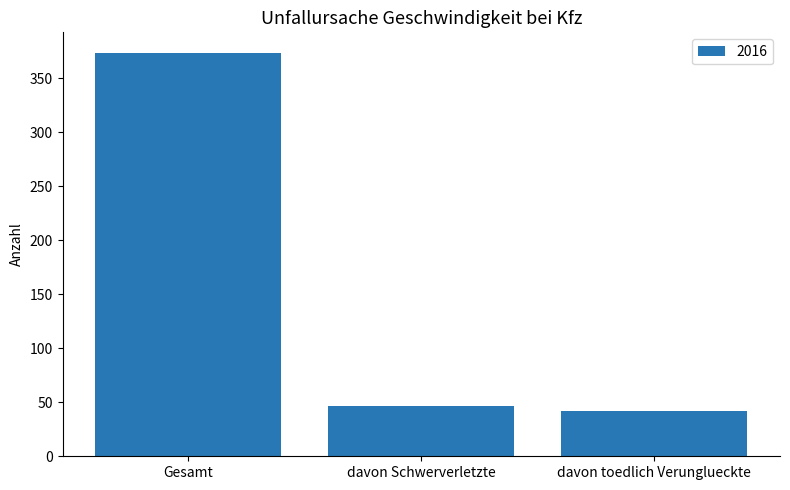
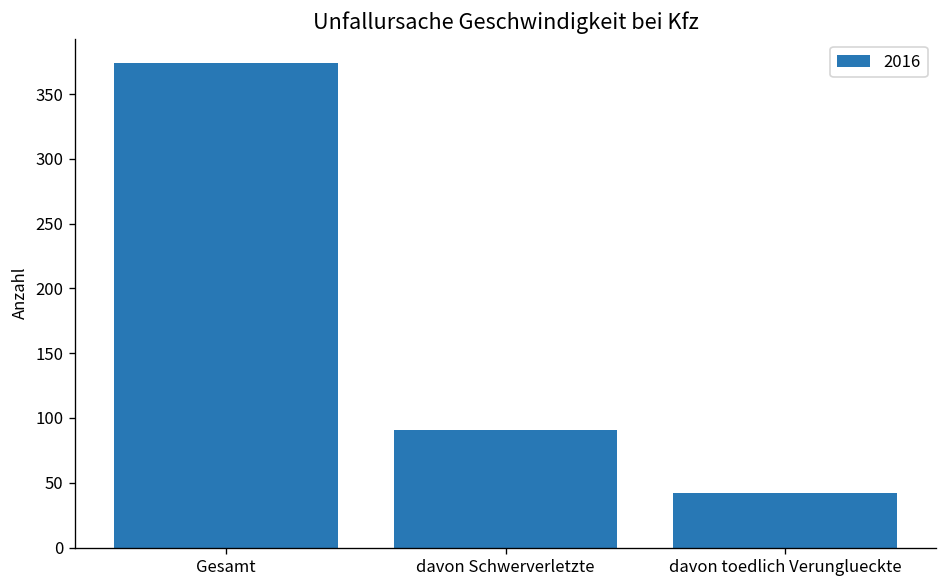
davon Schwerverletzte: 47 -> 91
